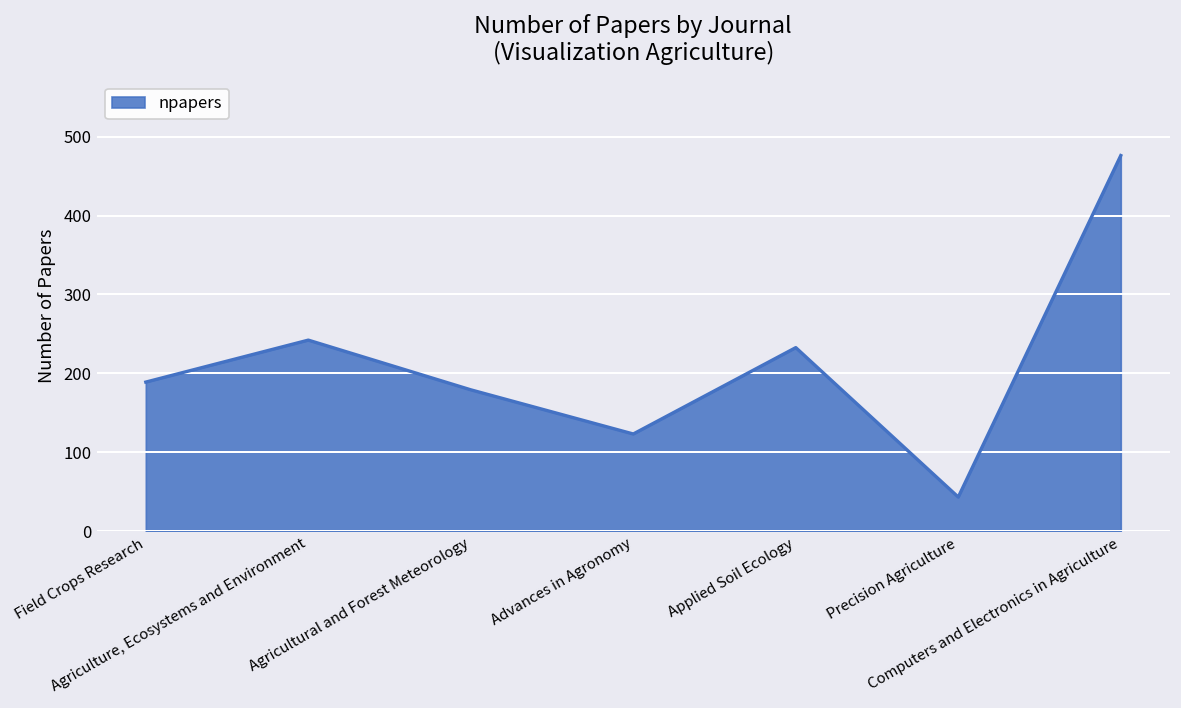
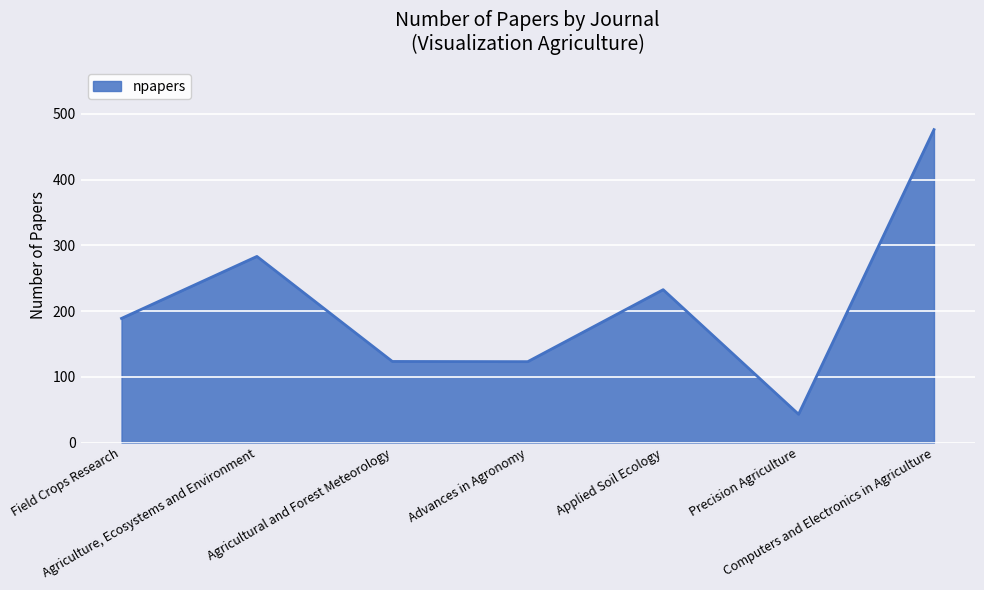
Agriculture, Ecosystems and Environment: 240 -> 280
Agricultural and Forest Meteorology: 180 -> 120
